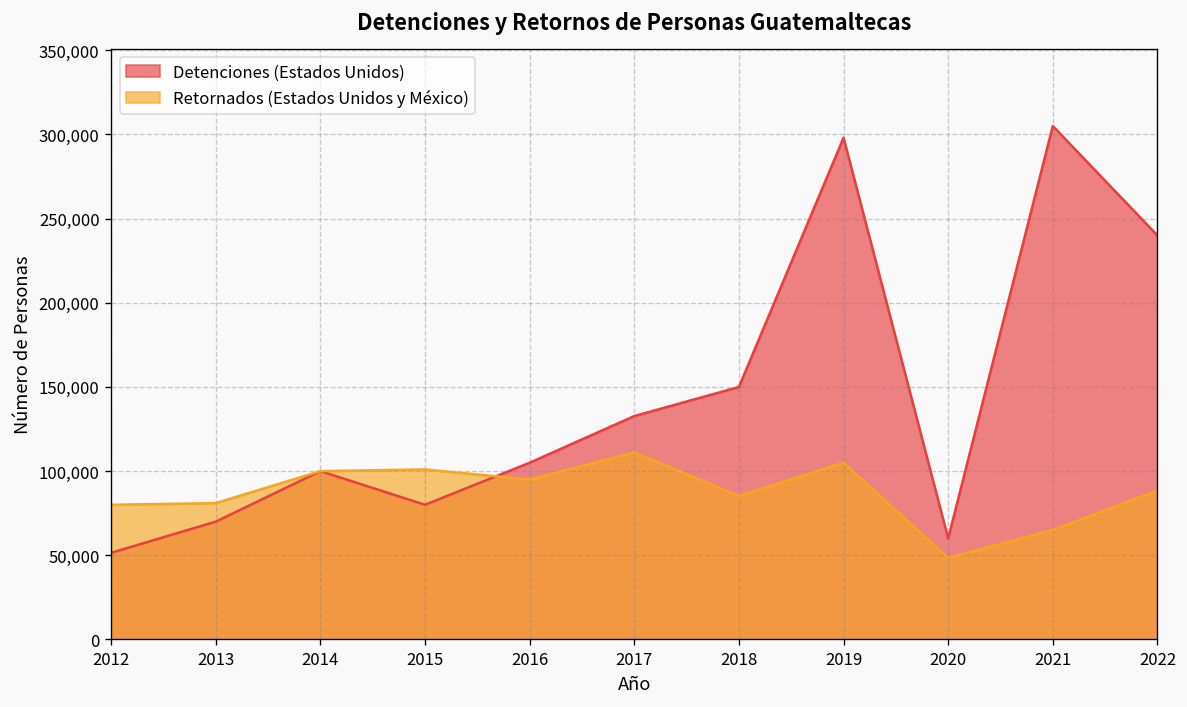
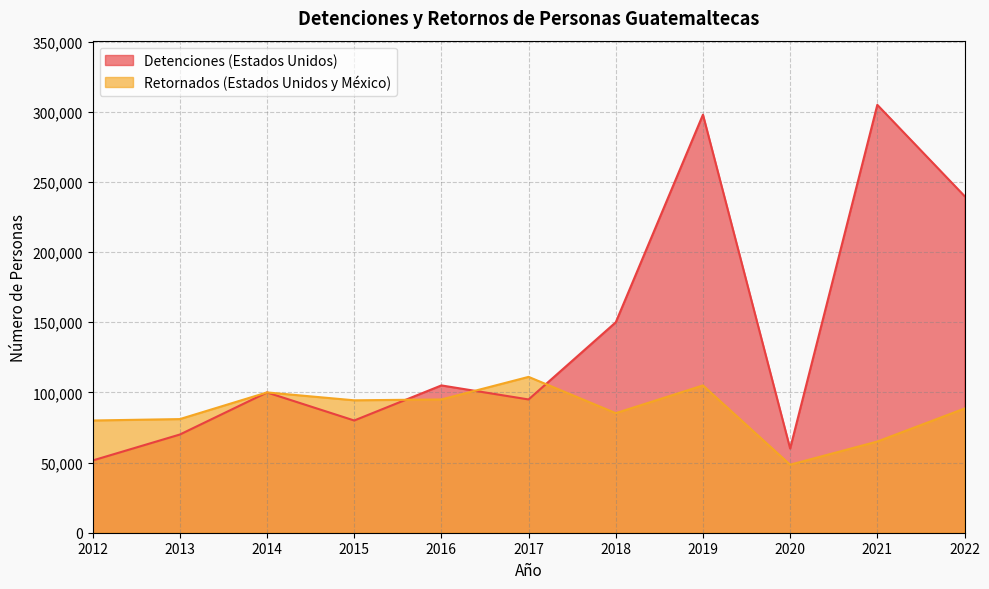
Retornados (Estados Unidos y México), 2015: 101,000 -> 94,000
Detenciones (Estados Unidos), 2017: 133,000 -> 95,000
